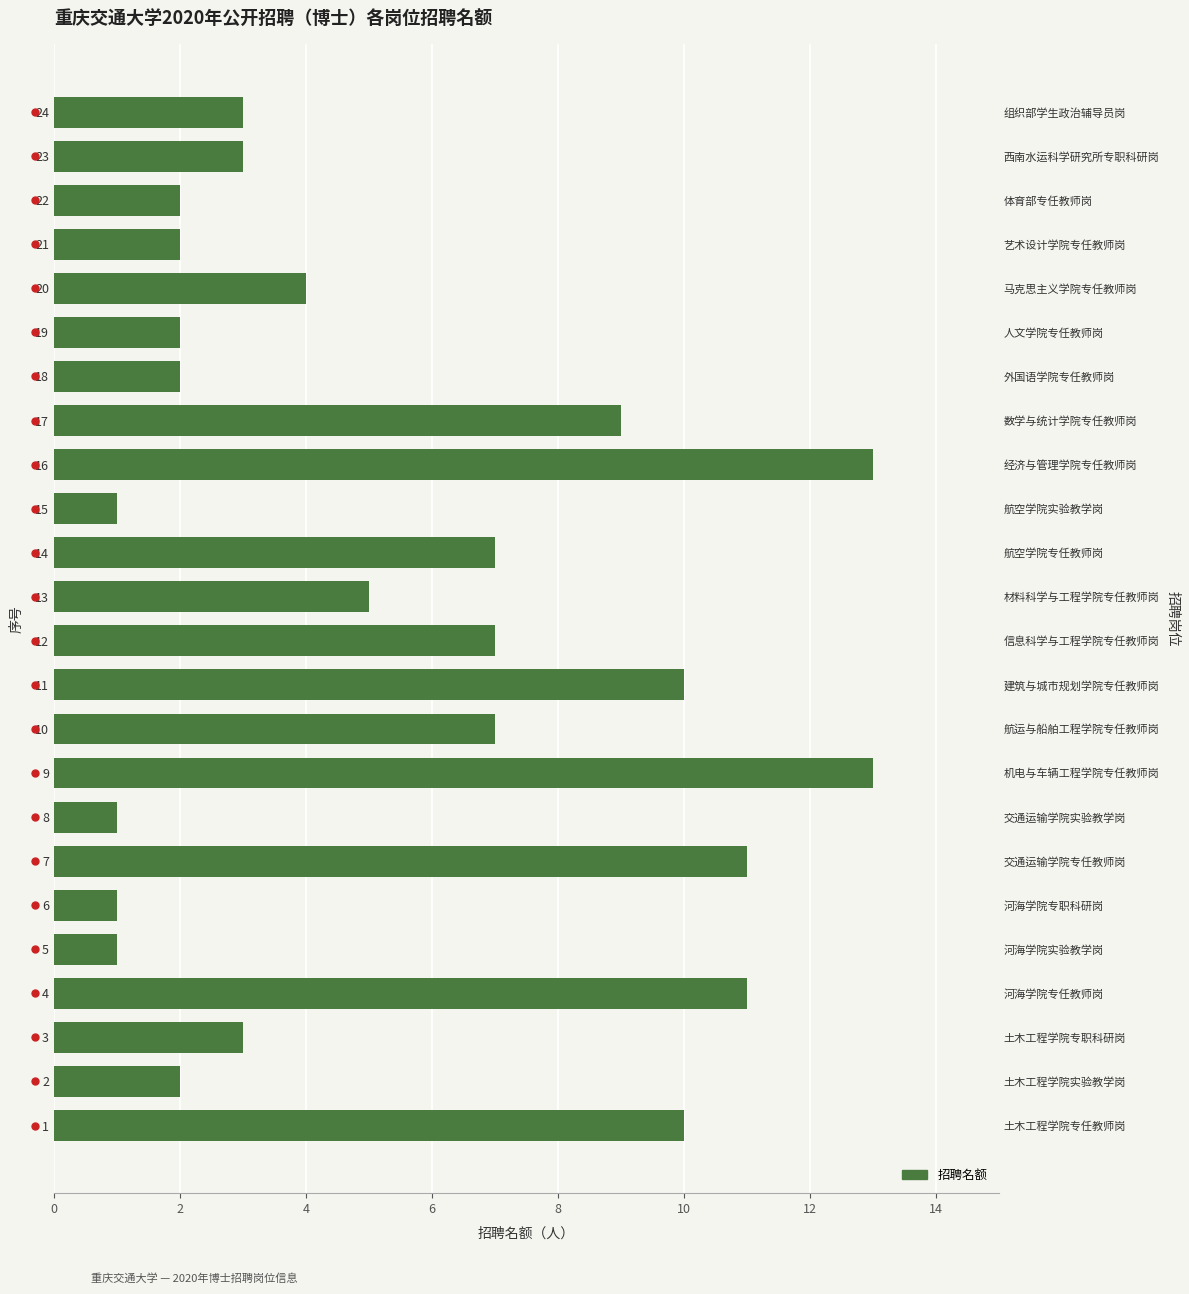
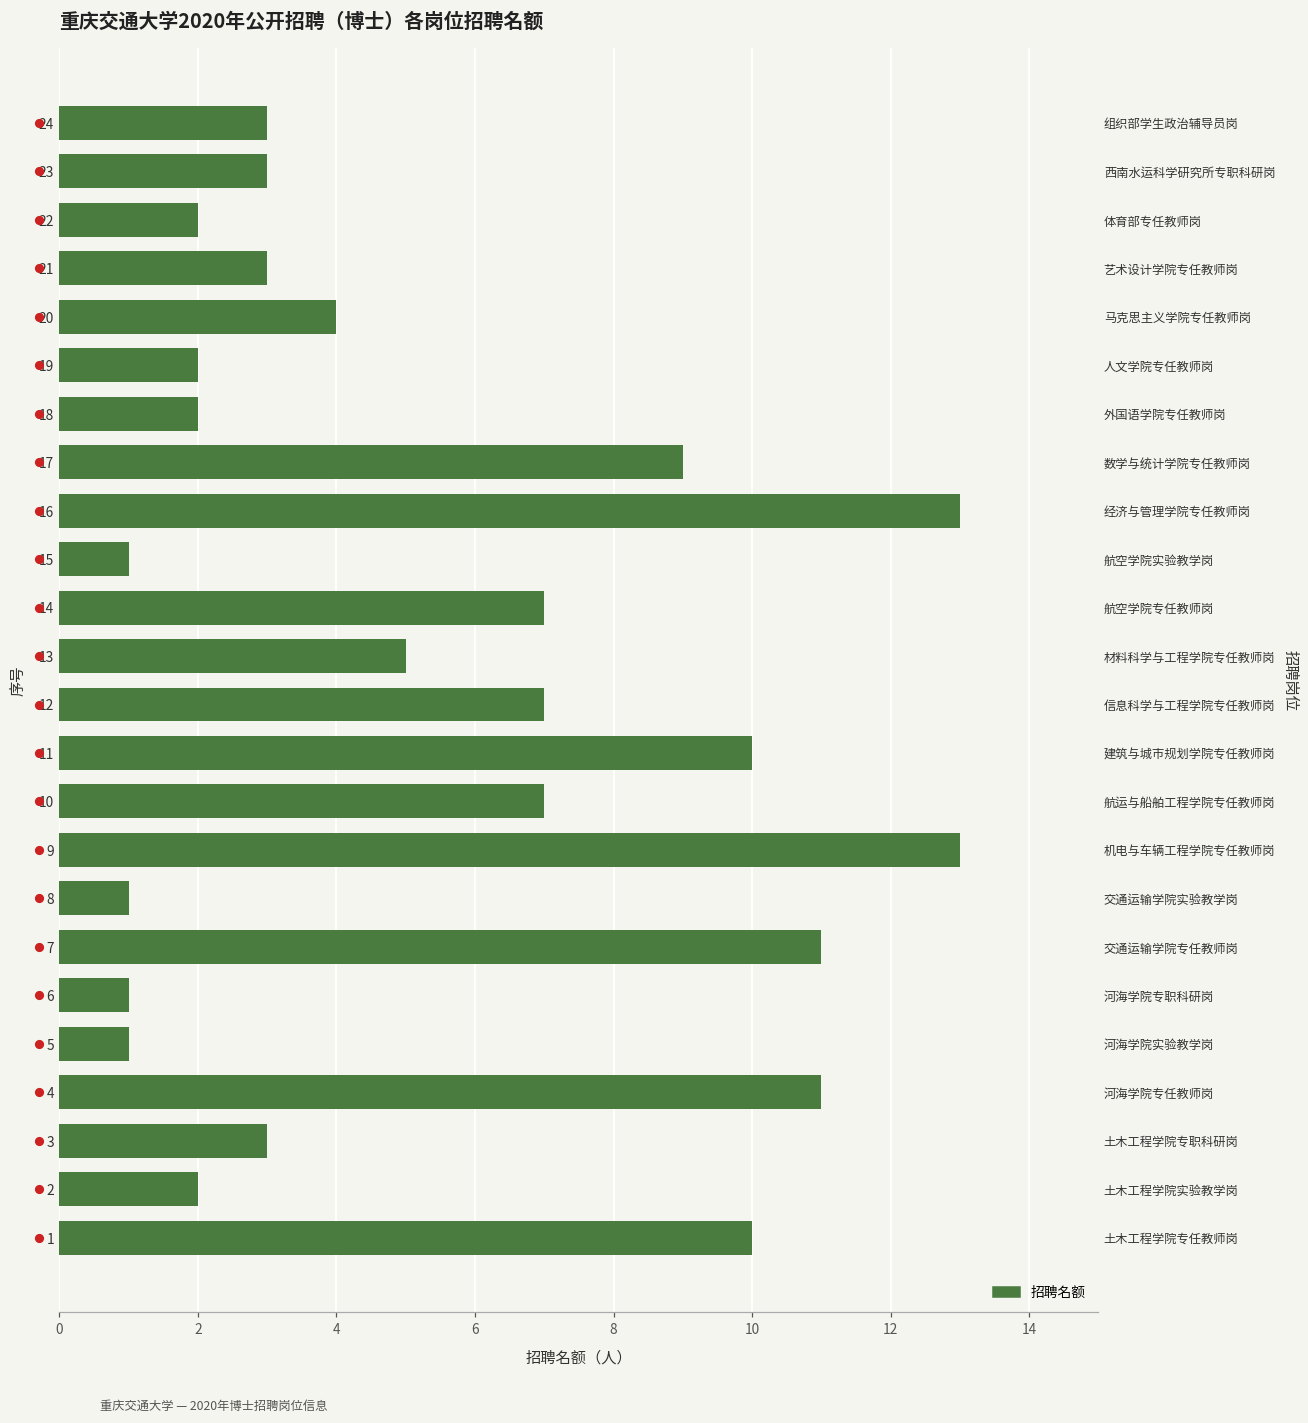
招聘名额, 21: 2 -> 3
